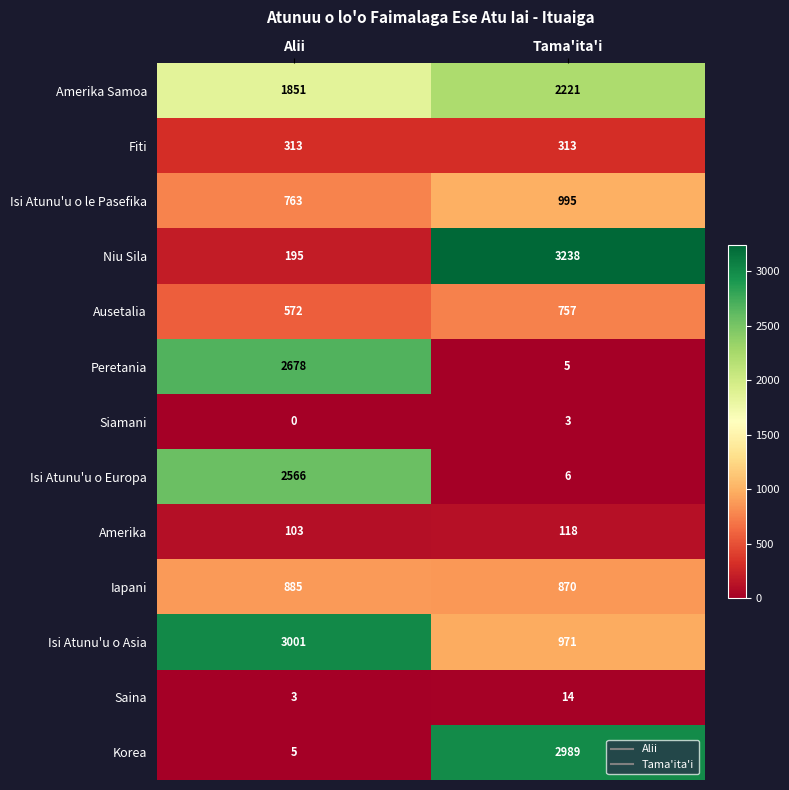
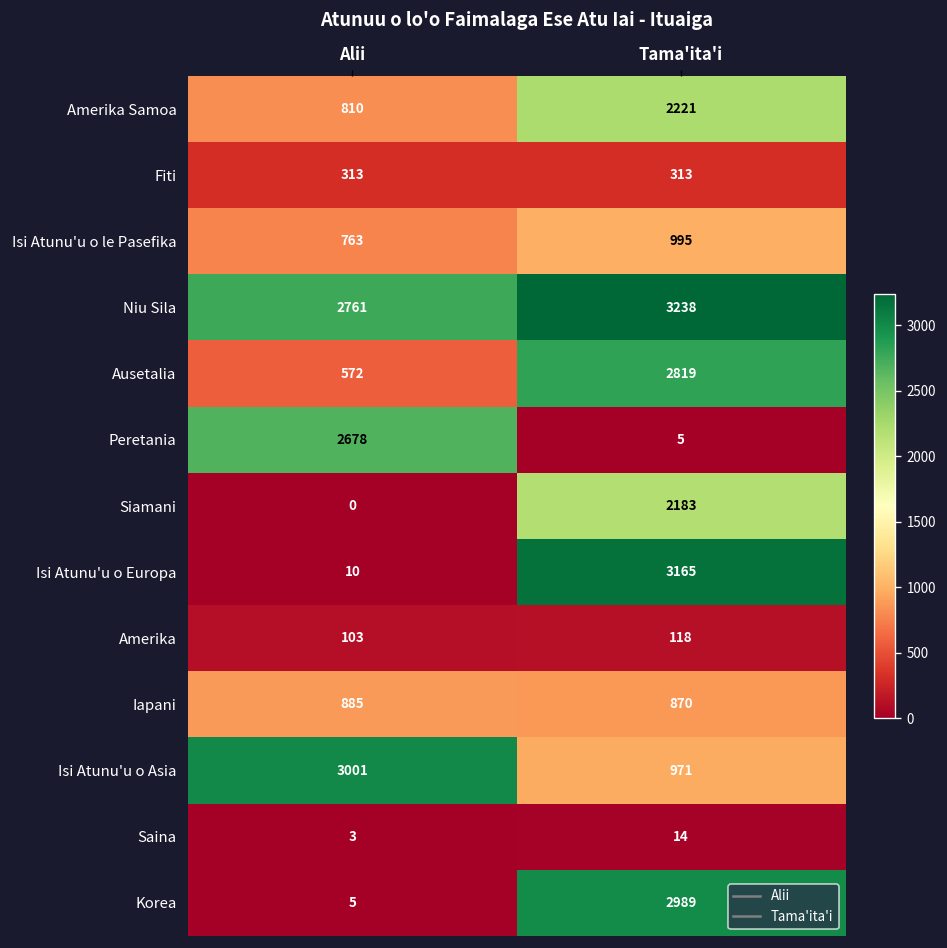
Amerika Samoa, Alii: 1851 -> 810
Niu Sila, Alii: 195 -> 2761
Ausetalia, Tama'ita'i: 757 -> 2819
Siamani, Tama'ita'i: 3 -> 2183
Isi Atunu'u o Europa, Alii: 2566 -> 10
Isi Atunu'u o Europa, Tama'ita'i: 6 -> 3165
